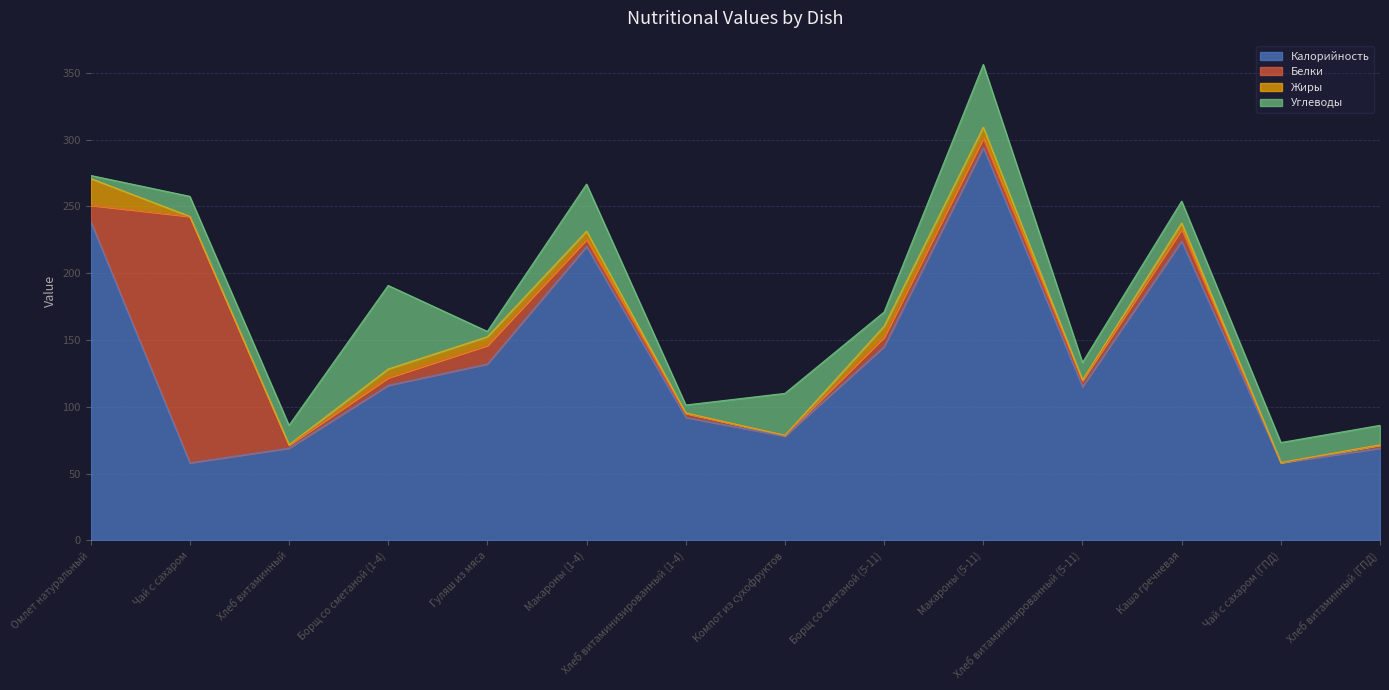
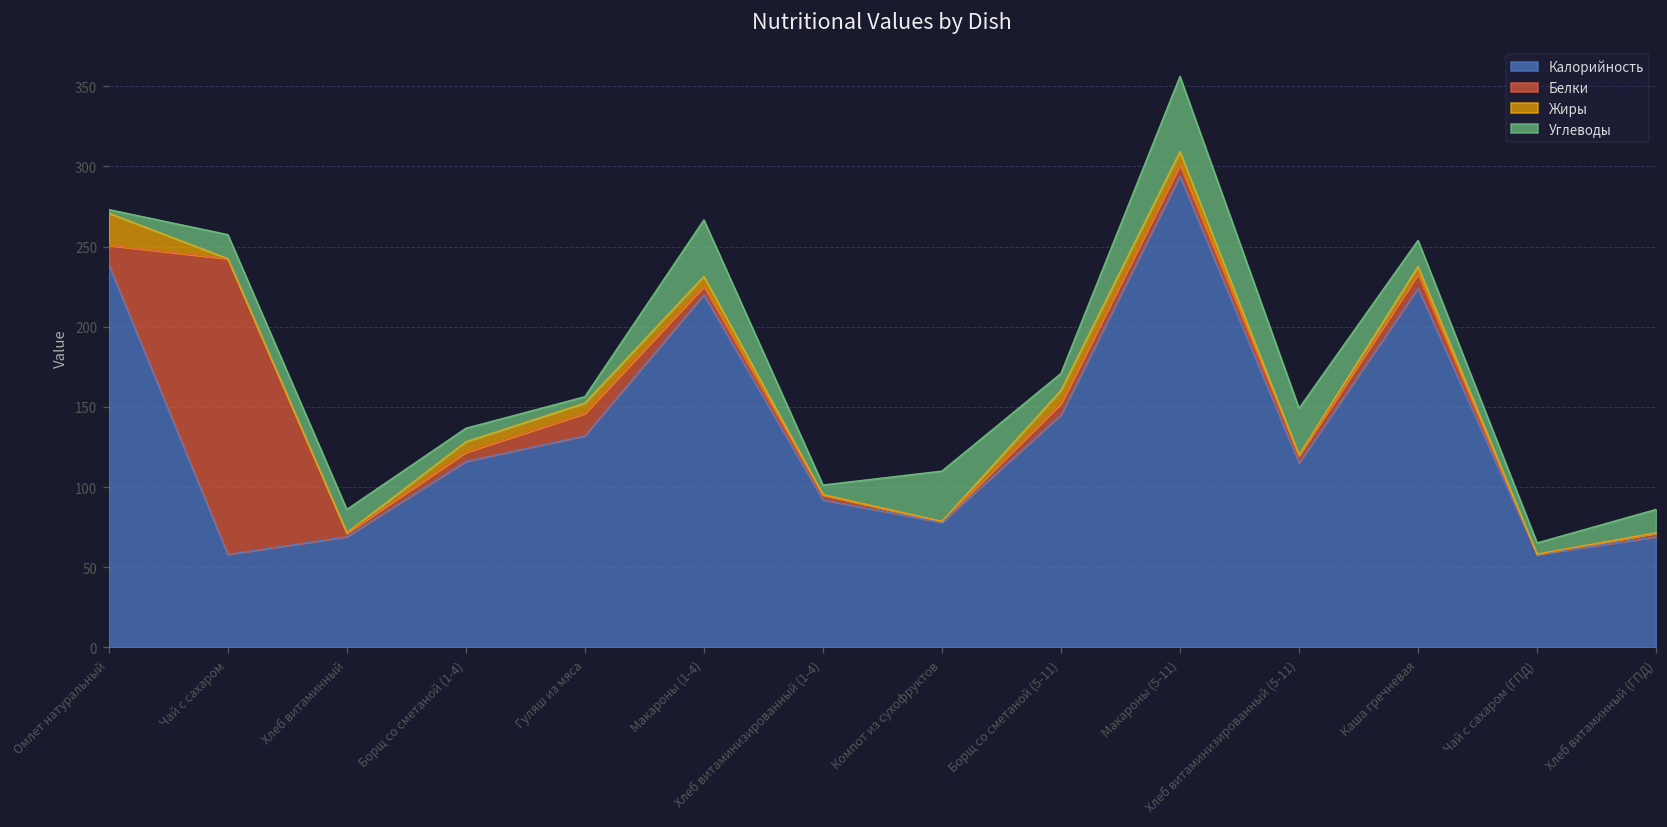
Углеводы, Борщ со сметаной (1-4): 63 -> 8
Углеводы, Хлеб витаминизированный (5-11): 13 -> 29
Углеводы, Чай с сахаром (ГПД): 15 -> 7
